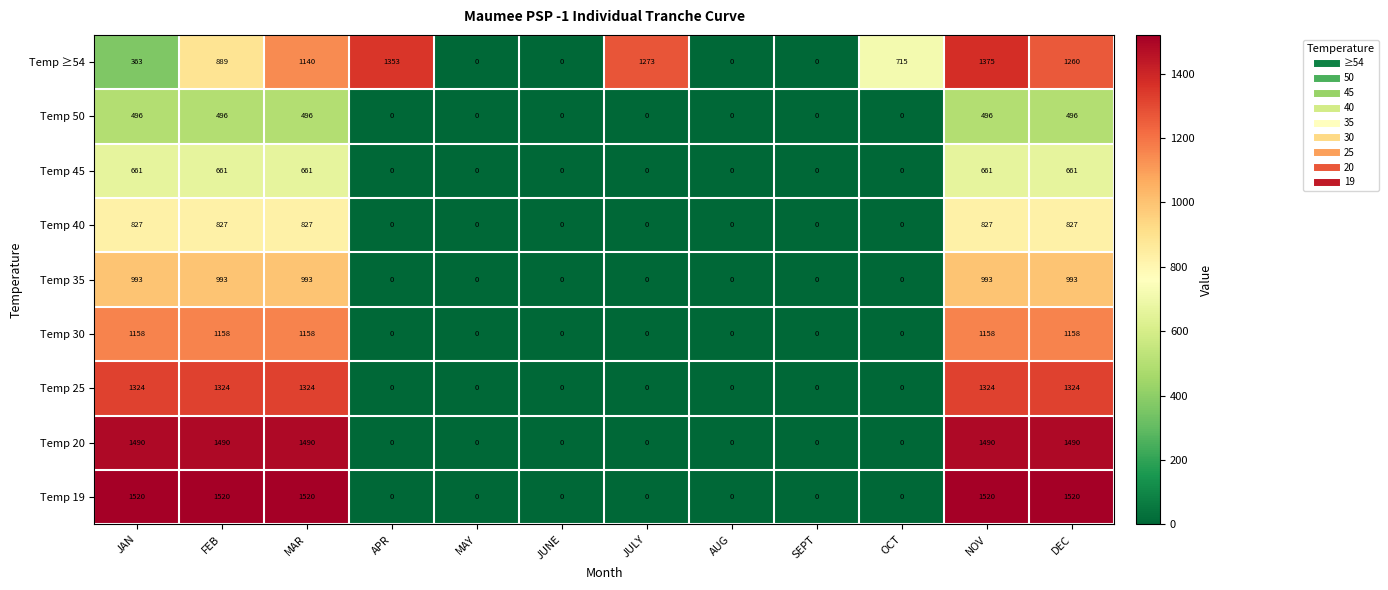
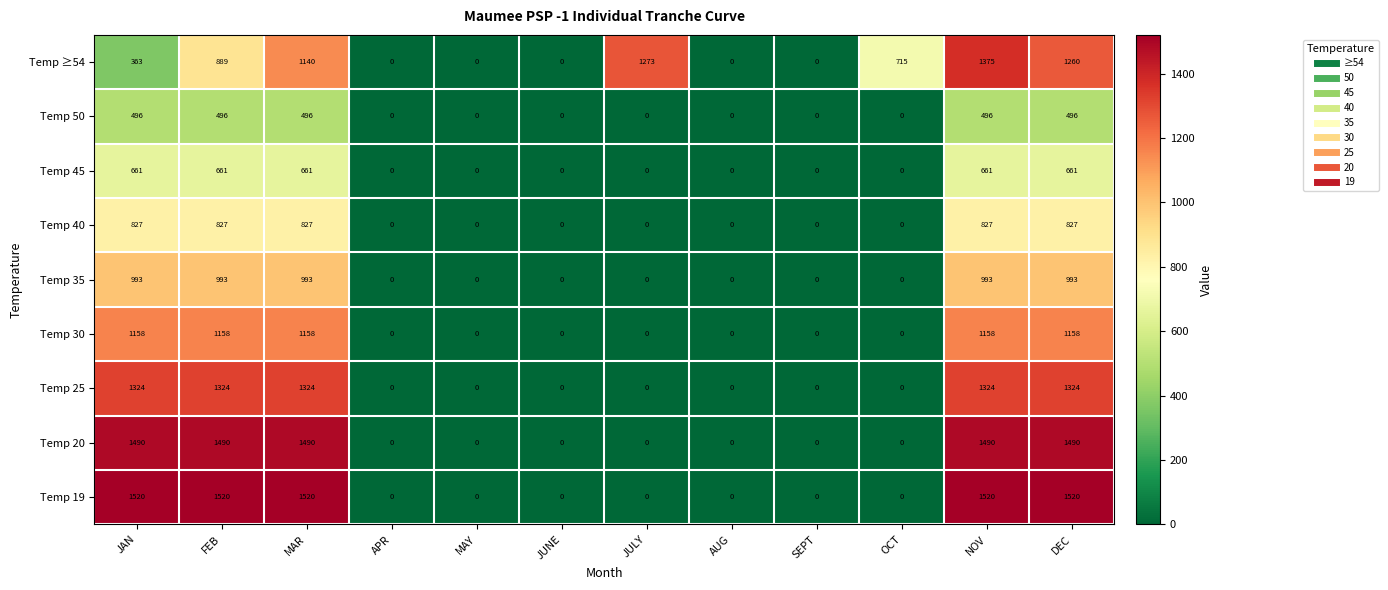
Temp ≥54, APR: 1353 -> 0
